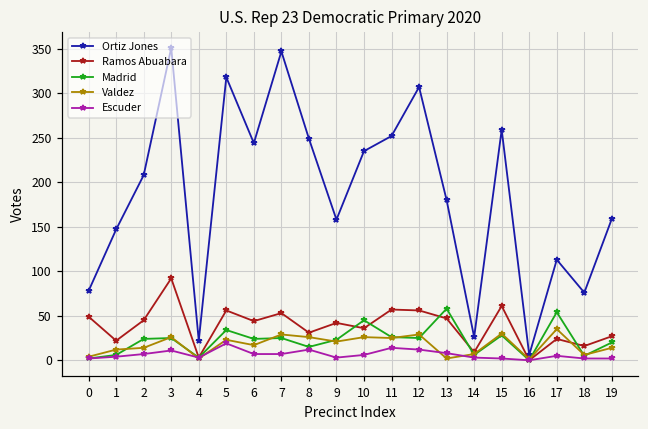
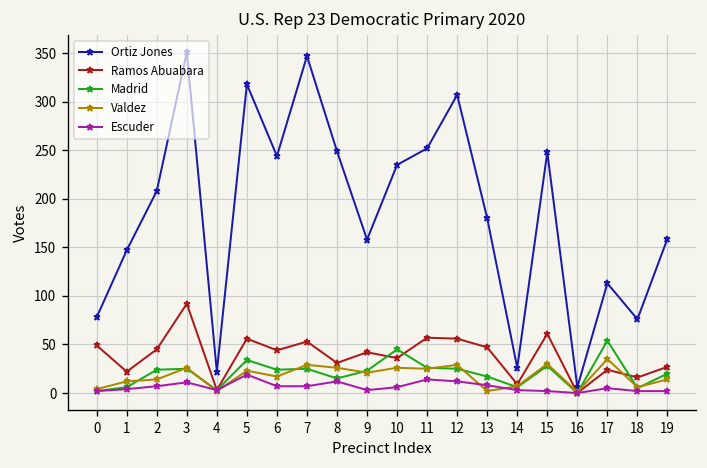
Madrid, 13: 60 -> 20
Ortiz Jones, 15: 260 -> 250
